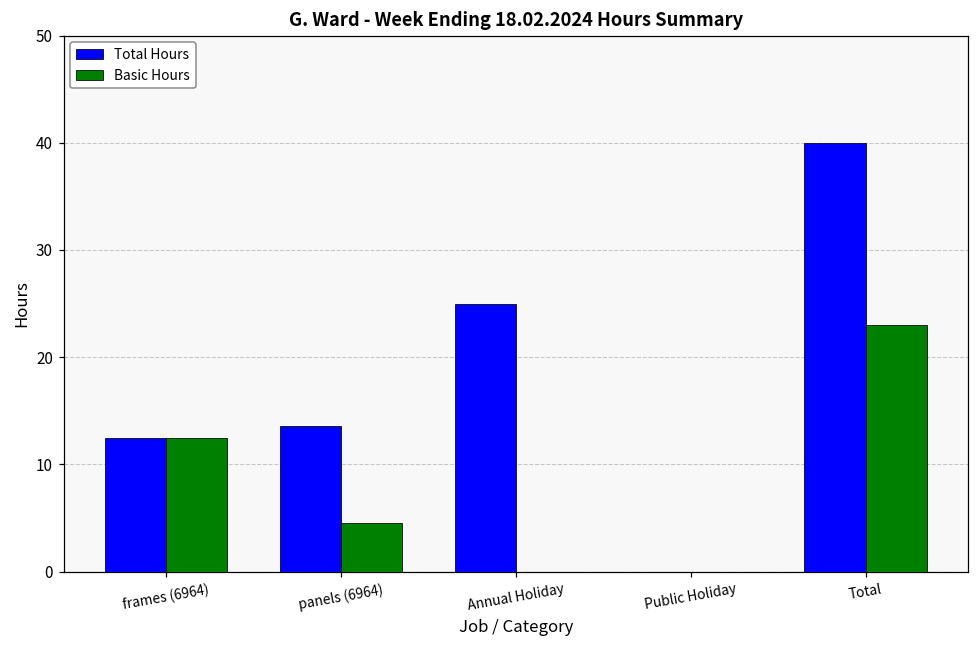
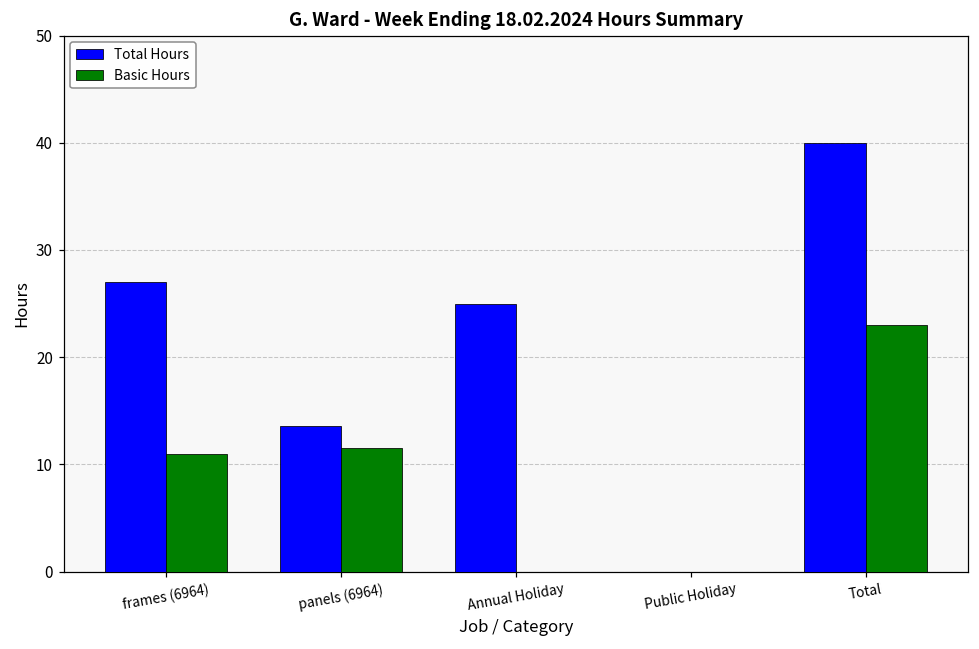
Total Hours, frames (6964): 13 -> 27
Basic Hours, frames (6964): 13 -> 11
Basic Hours, panels (6964): 5 -> 12
